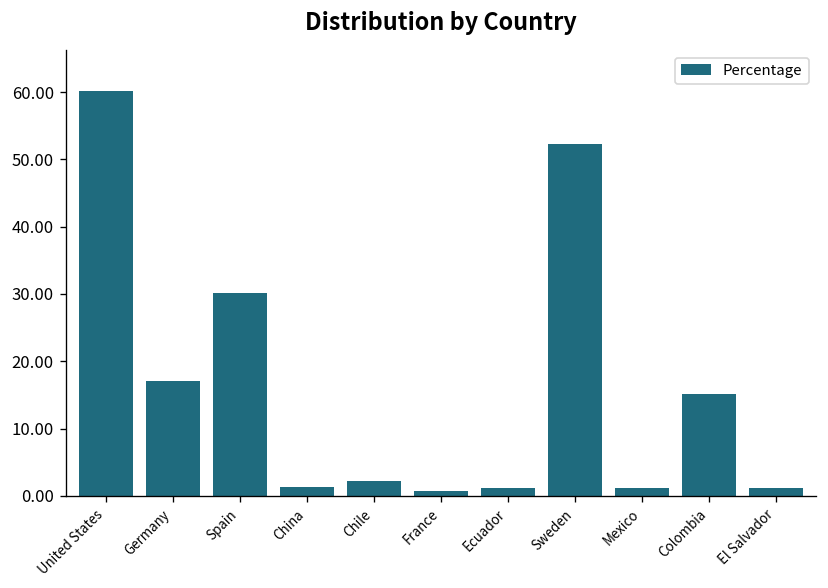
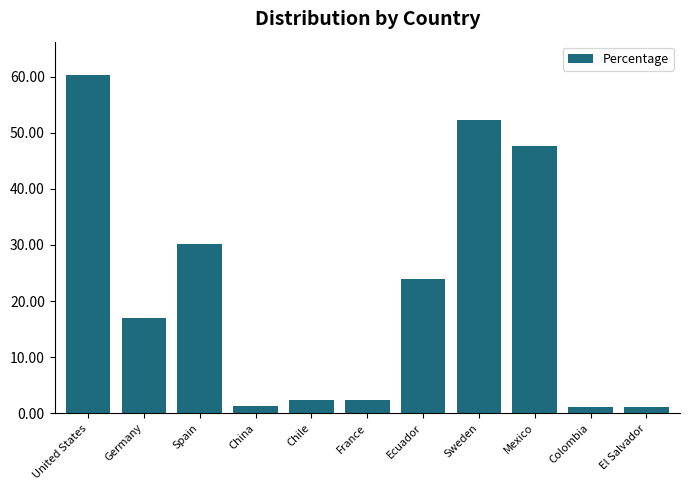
France: 1 -> 2
Ecuador: 1 -> 24
Mexico: 1 -> 48
Colombia: 15 -> 1
